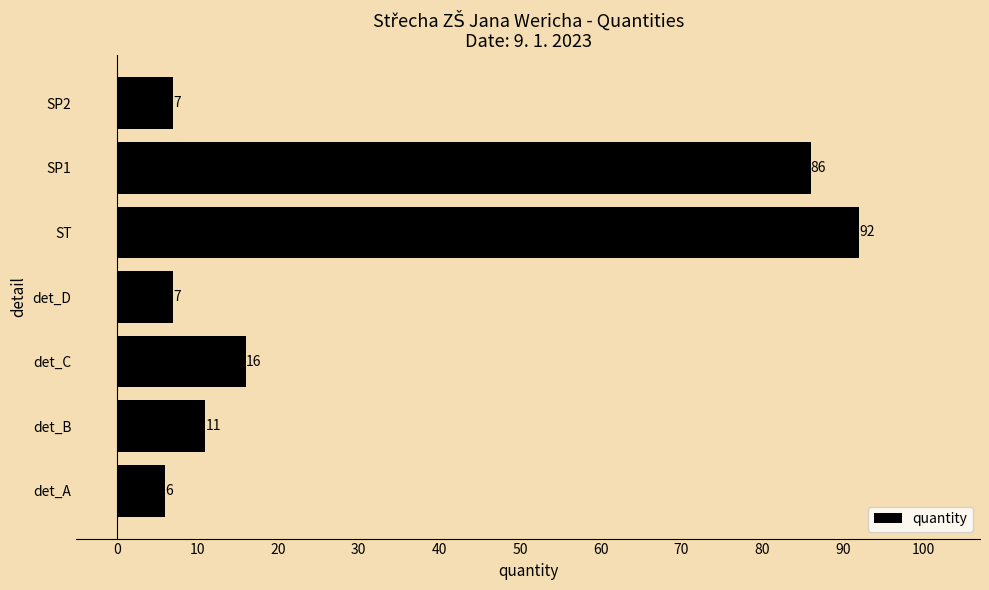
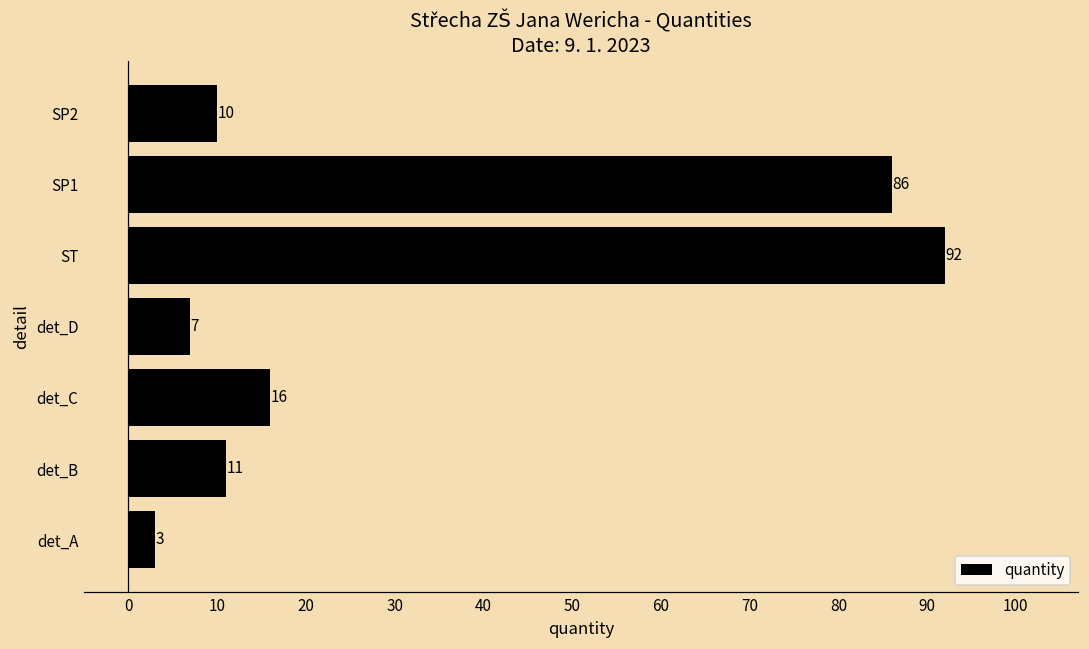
SP2: 7 -> 10
det_A: 6 -> 3
